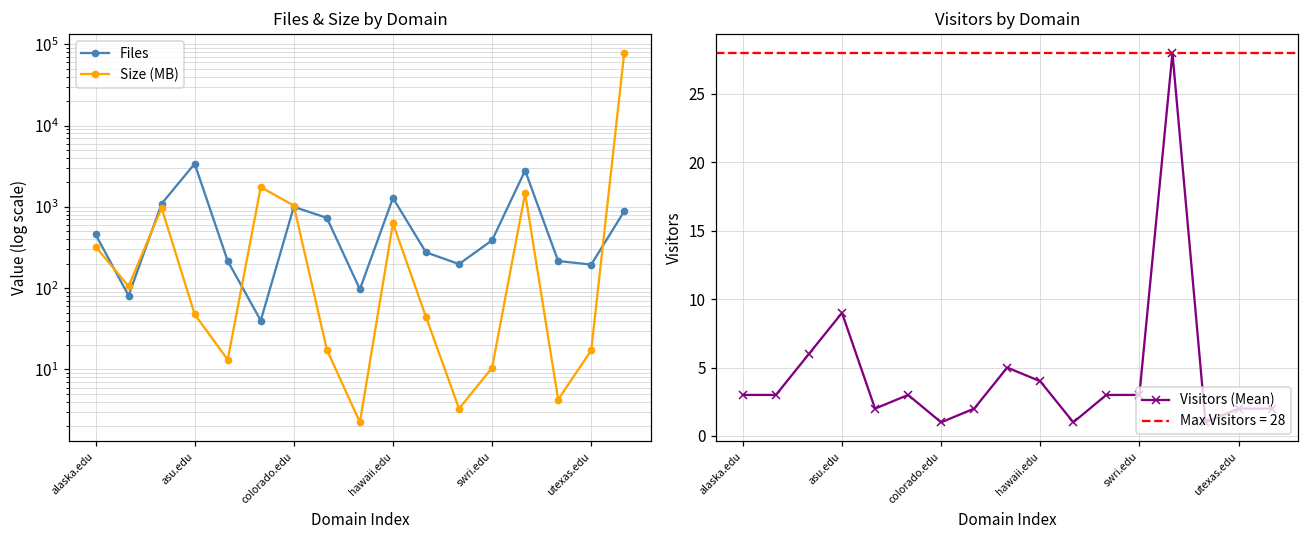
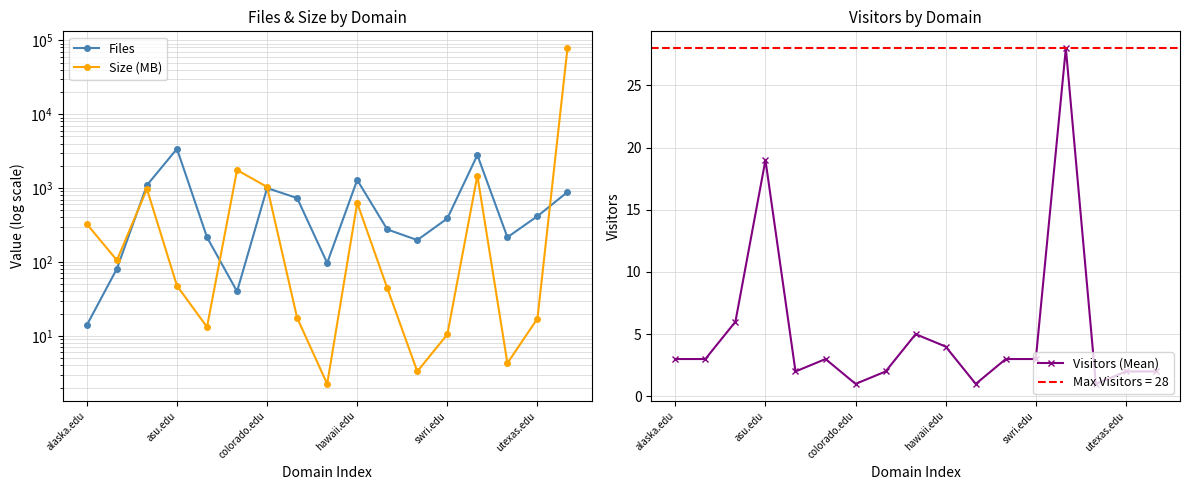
Files & Size by Domain, Files, alaska.edu: 500 -> 14
Files & Size by Domain, Files, utexas.edu: 200 -> 400
Visitors by Domain, asu.edu: 9 -> 19
